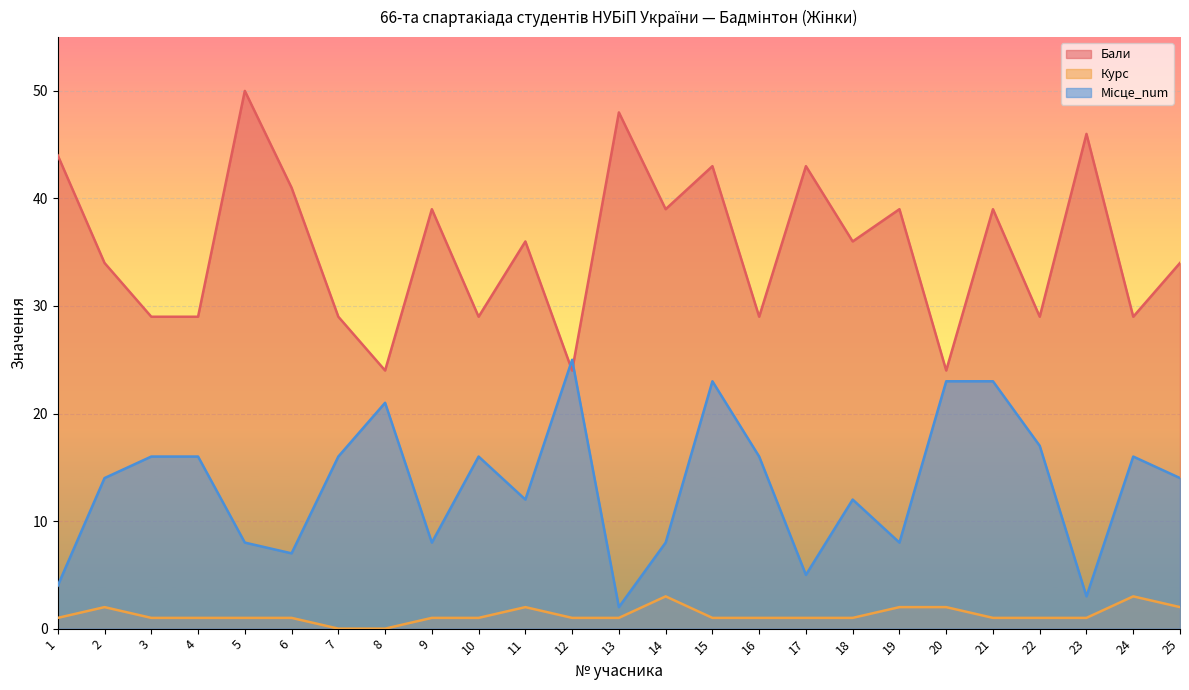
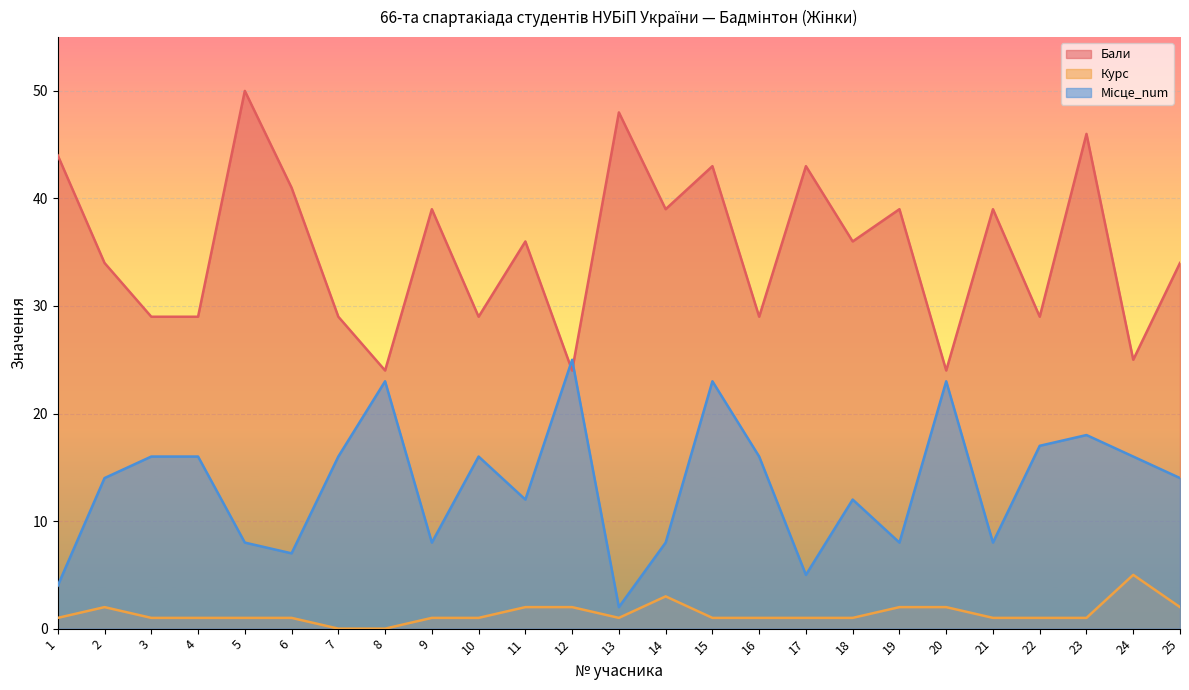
Місце_num, 8: 21 -> 23
Курс, 12: 1 -> 2
Місце_num, 21: 23 -> 8
Місце_num, 23: 3 -> 18
Бали, 24: 29 -> 25
Курс, 24: 3 -> 5
